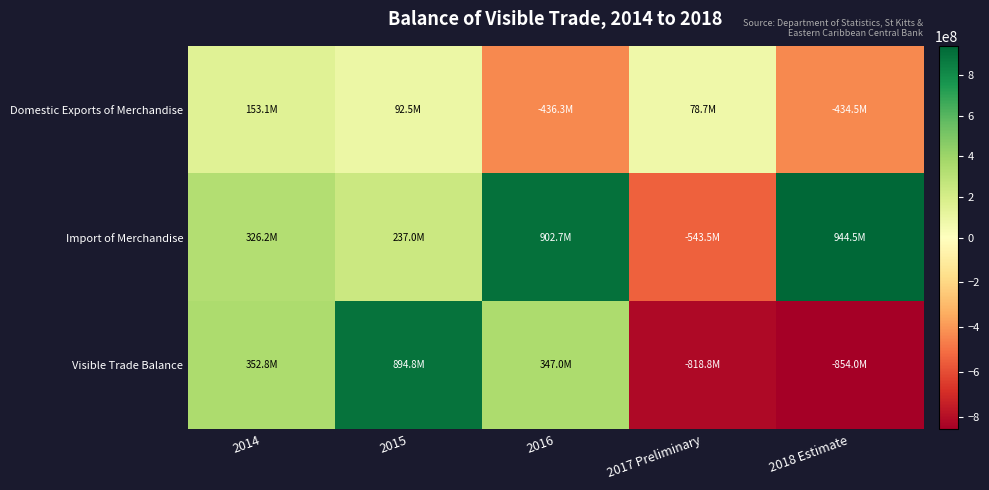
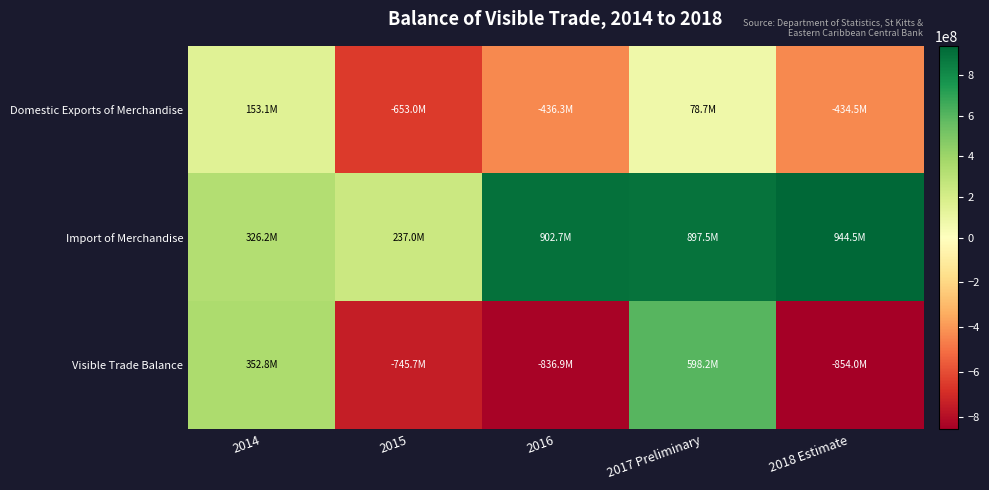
Domestic Exports of Merchandise, 2015: 92.5M -> -653.0M
Import of Merchandise, 2017 Preliminary: -543.5M -> 897.5M
Visible Trade Balance, 2015: 894.8M -> -745.7M
Visible Trade Balance, 2016: 347.0M -> -836.9M
Visible Trade Balance, 2017 Preliminary: -818.8M -> 598.2M
